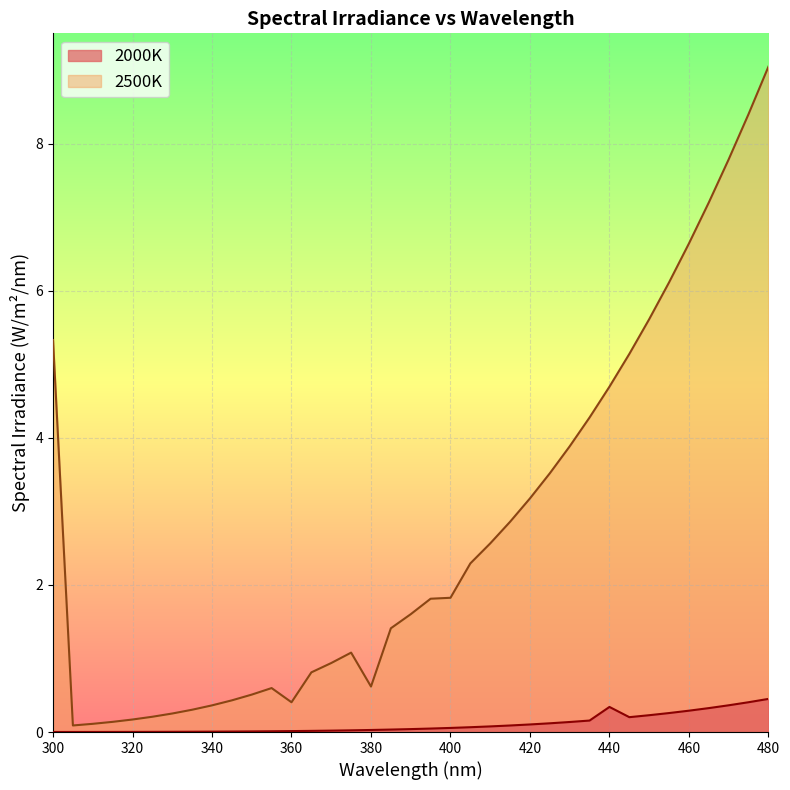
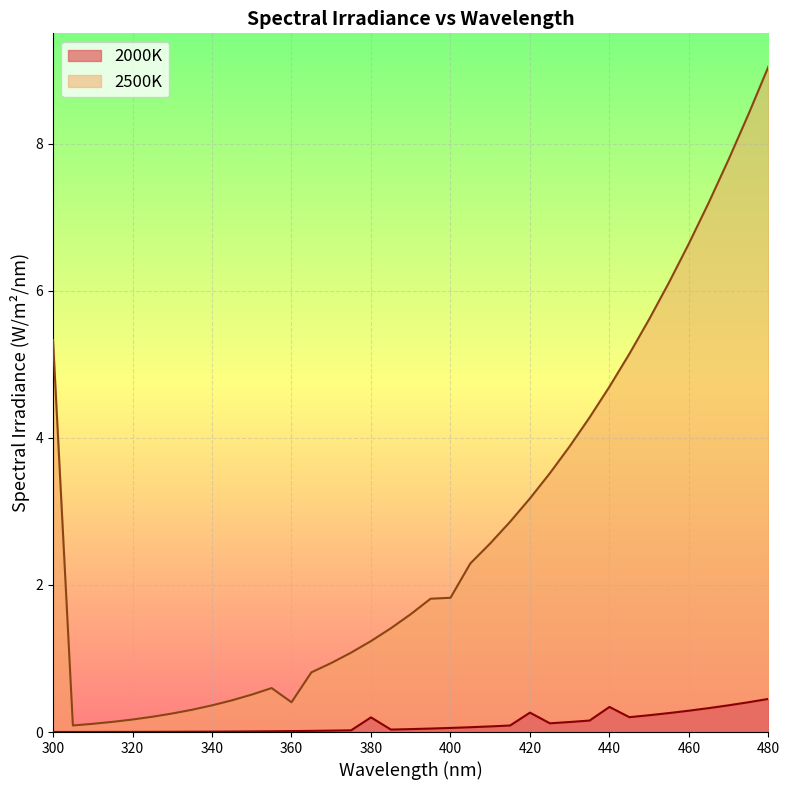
2000K, 380: 0.0 -> 0.2
2500K, 380: 0.6 -> 1.2
2000K, 420: 0.1 -> 0.3
